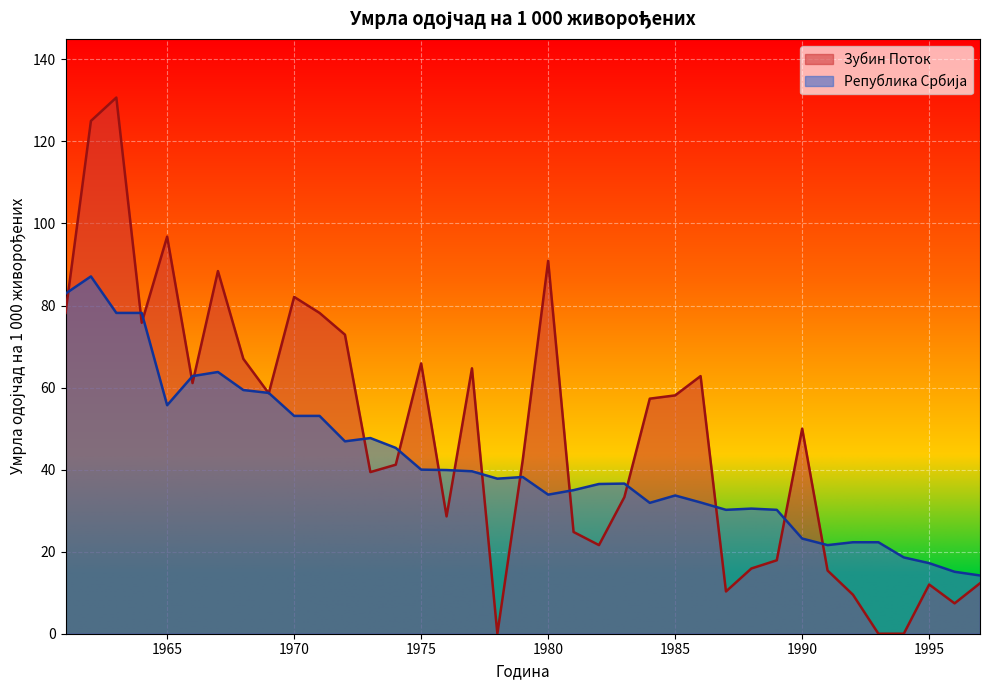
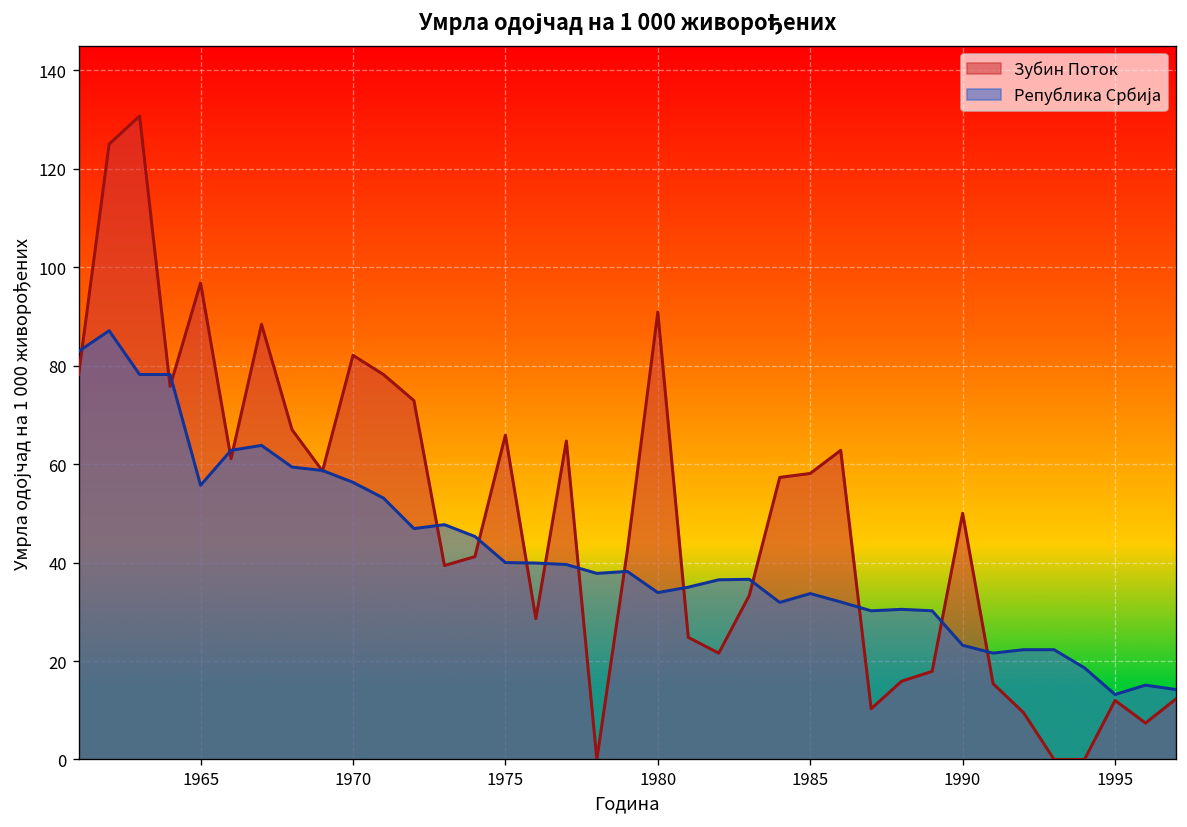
Република Србија, 1970: 53 -> 56
Република Србија, 1995: 17 -> 13
